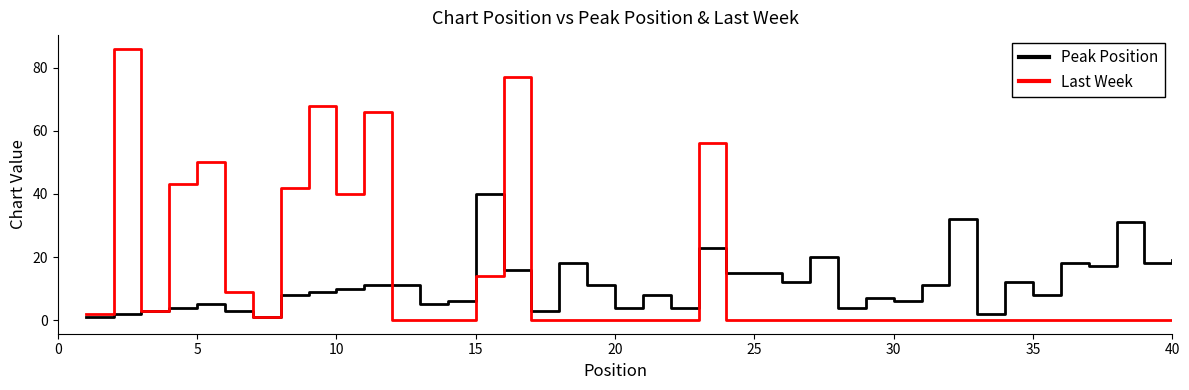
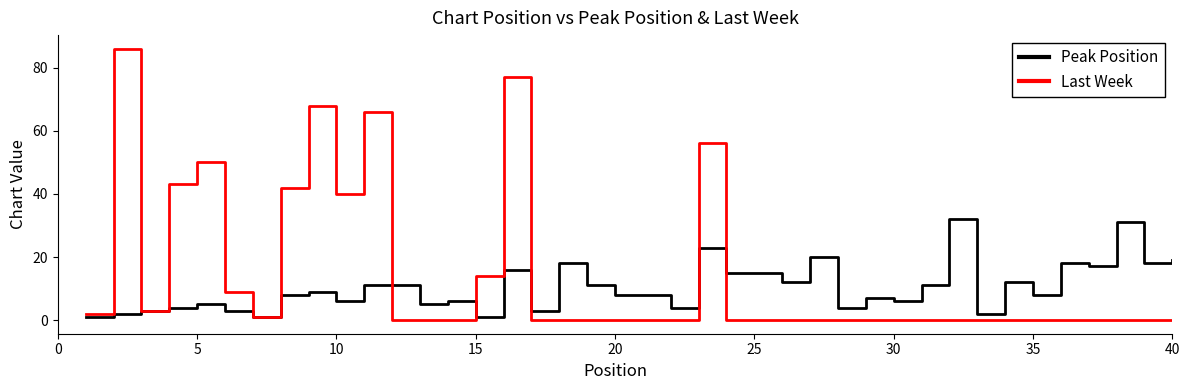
Peak Position, 10: 10 -> 6
Peak Position, 15: 40 -> 1
Peak Position, 20: 4 -> 8
